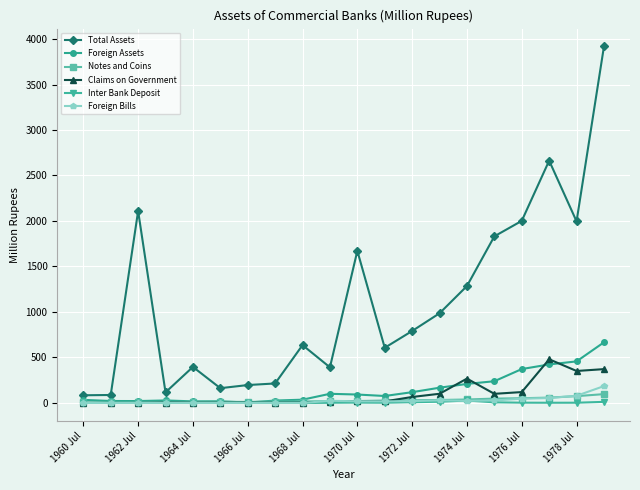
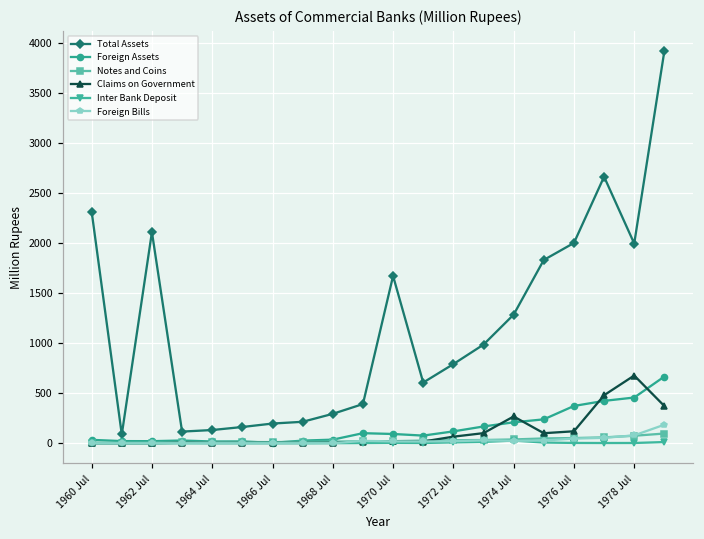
Total Assets, 1960 Jul: 100 -> 2300
Total Assets, 1964 Jul: 400 -> 100
Total Assets, 1968 Jul: 600 -> 300
Claims on Government, 1978 Jul: 400 -> 700
